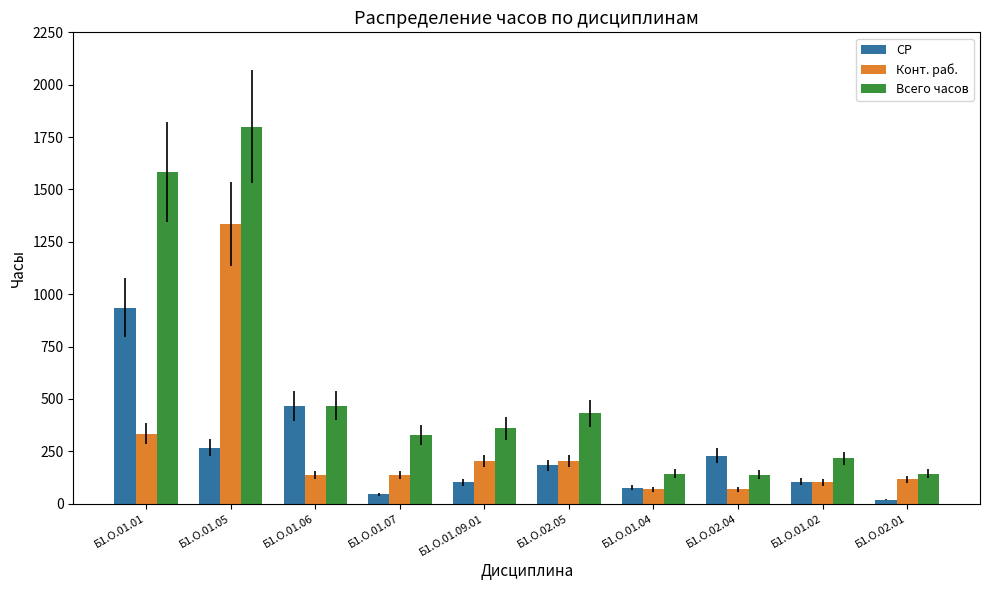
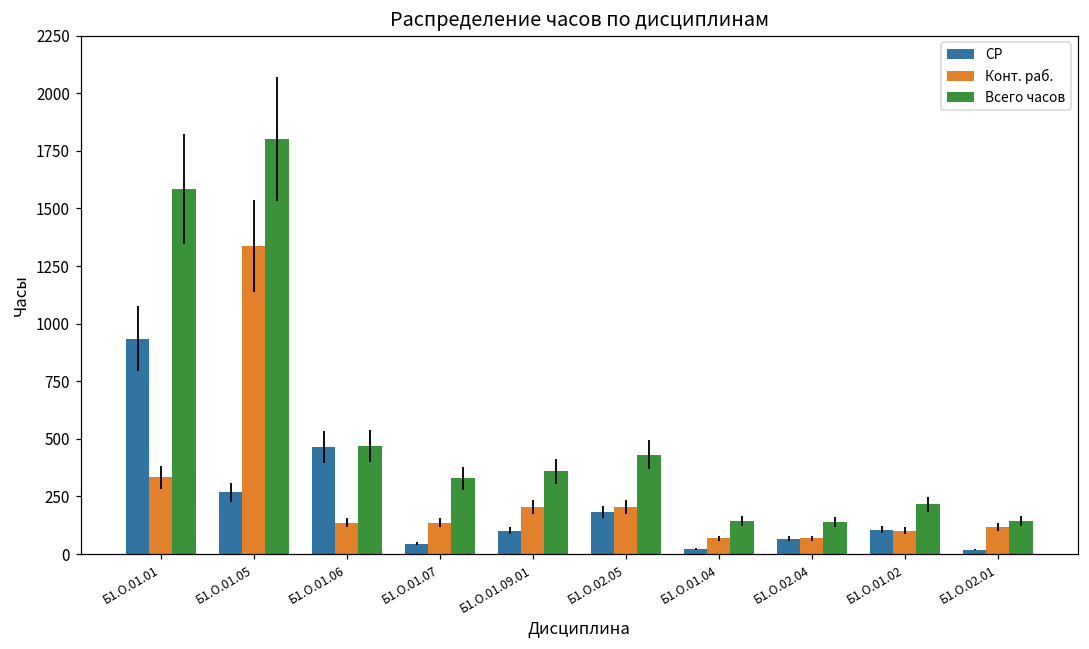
СР, Б1.О.01.04: 80 -> 20
СР, Б1.О.02.04: 230 -> 70
